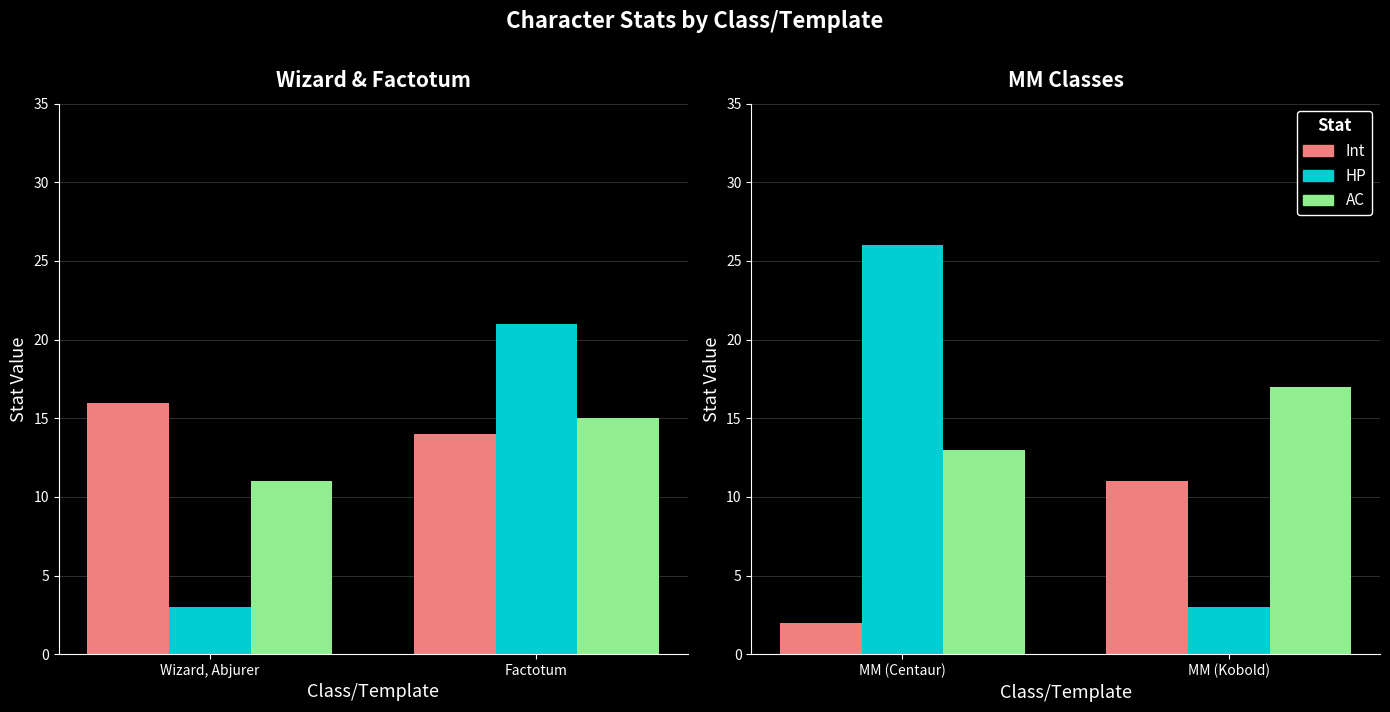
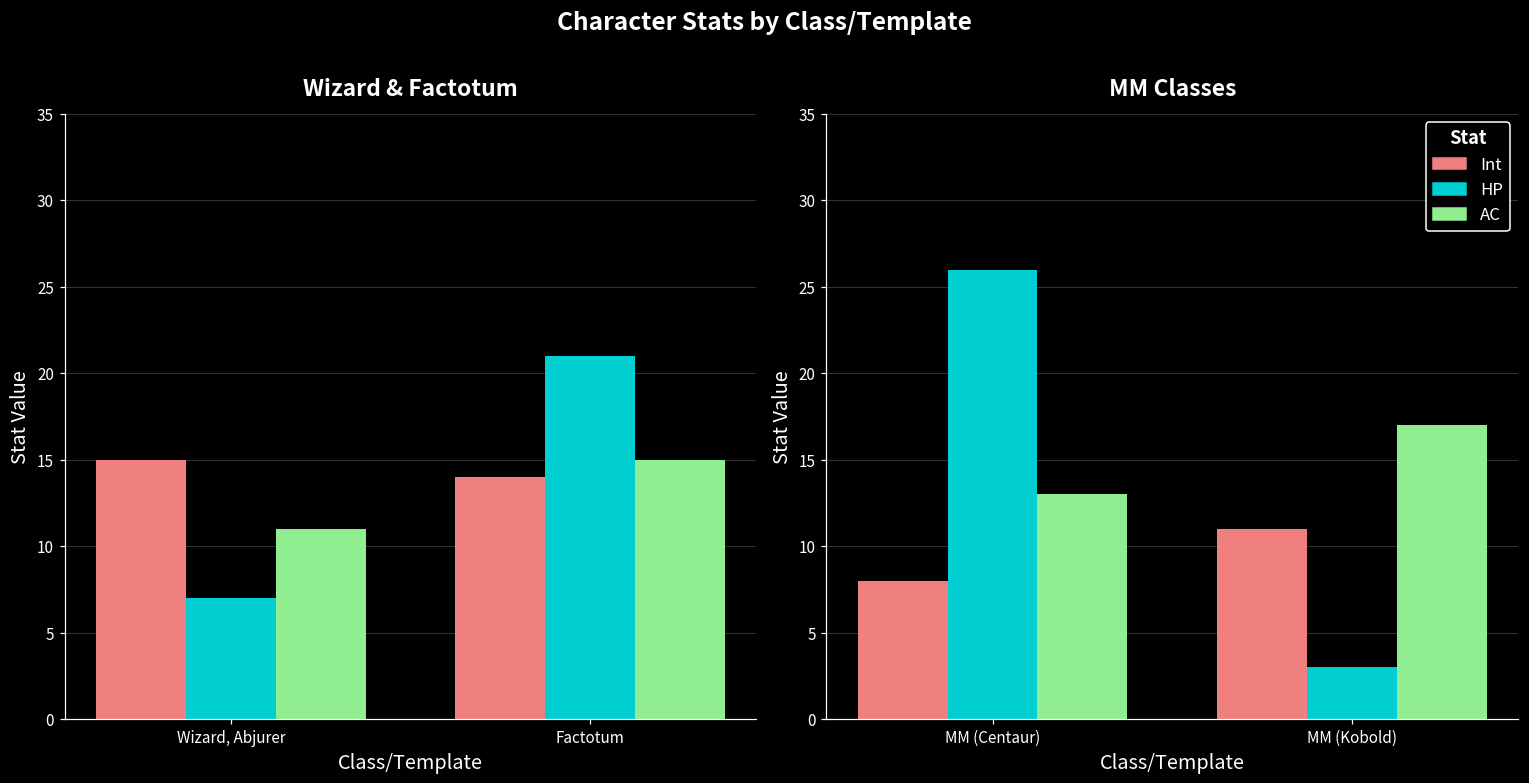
Wizard & Factotum, Int, Wizard, Abjurer: 16 -> 15
Wizard & Factotum, HP, Wizard, Abjurer: 3 -> 7
MM Classes, Int, MM (Centaur): 2 -> 8
